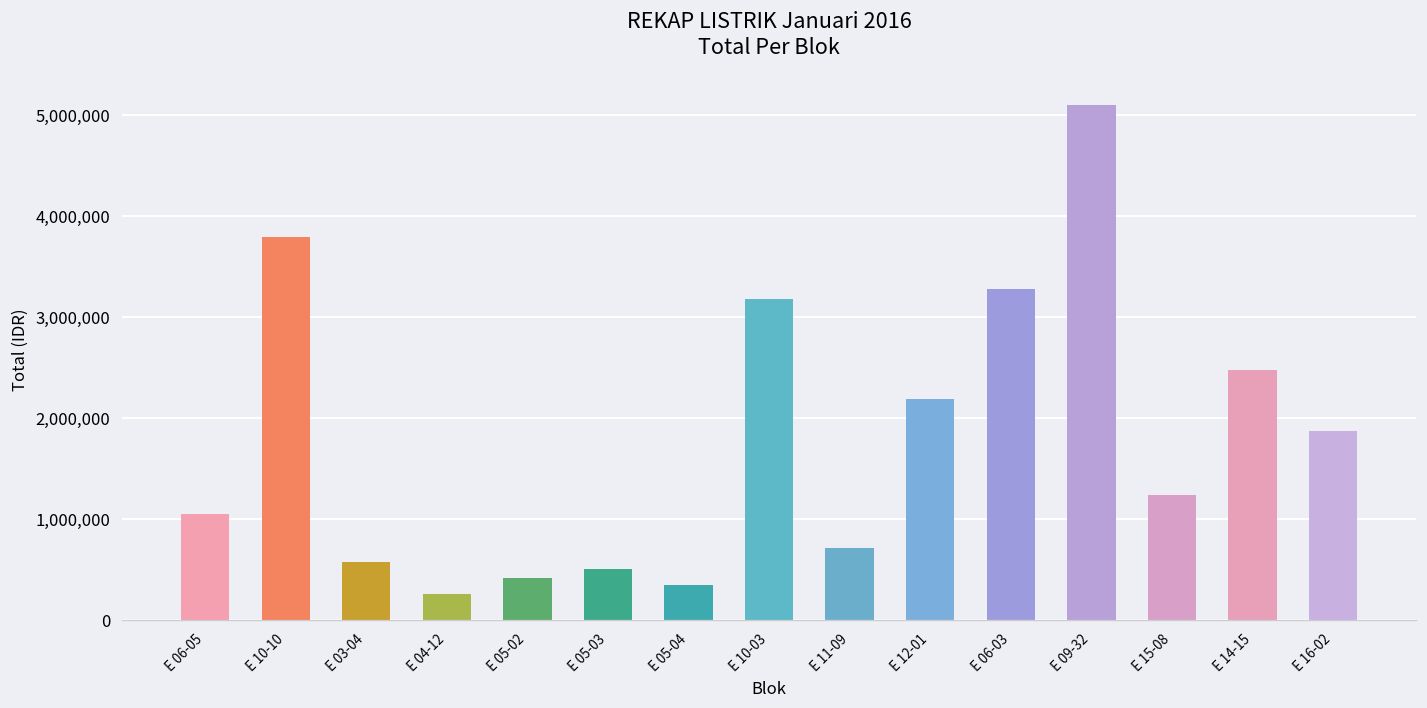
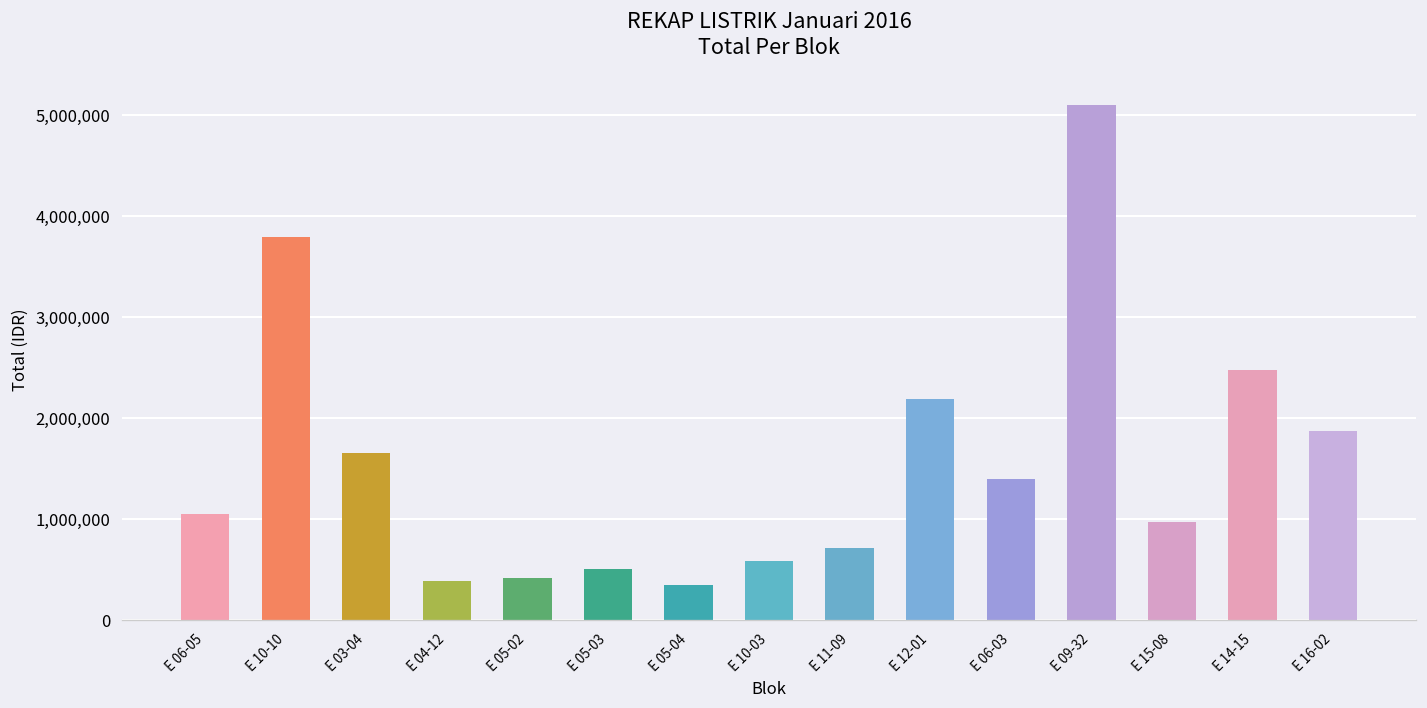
E 03-04: 600,000 -> 1,700,000
E 04-12: 300,000 -> 400,000
E 10-03: 3,200,000 -> 600,000
E 06-03: 3,300,000 -> 1,400,000
E 15-08: 1,200,000 -> 1,000,000
